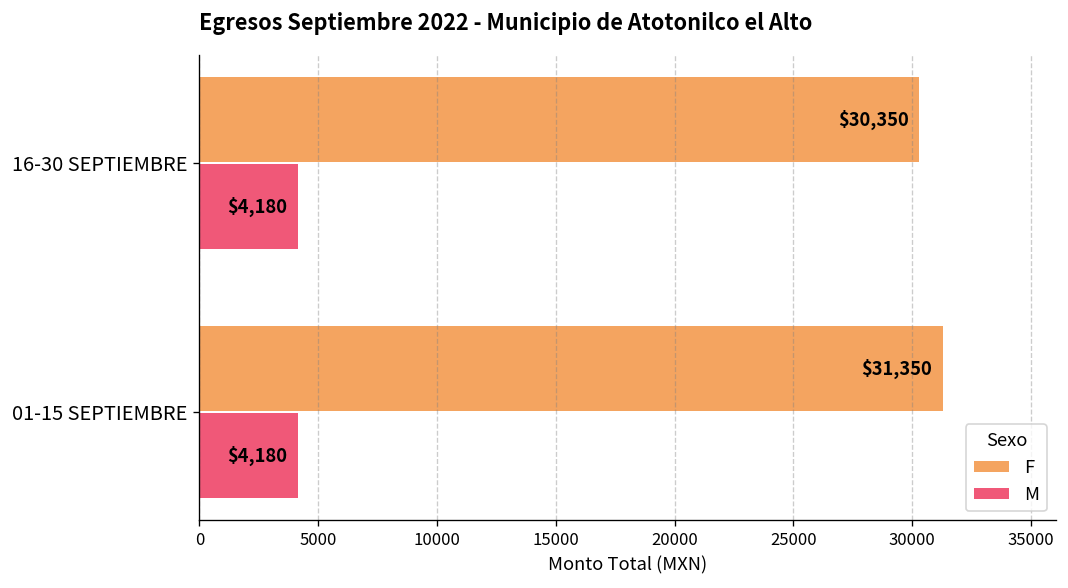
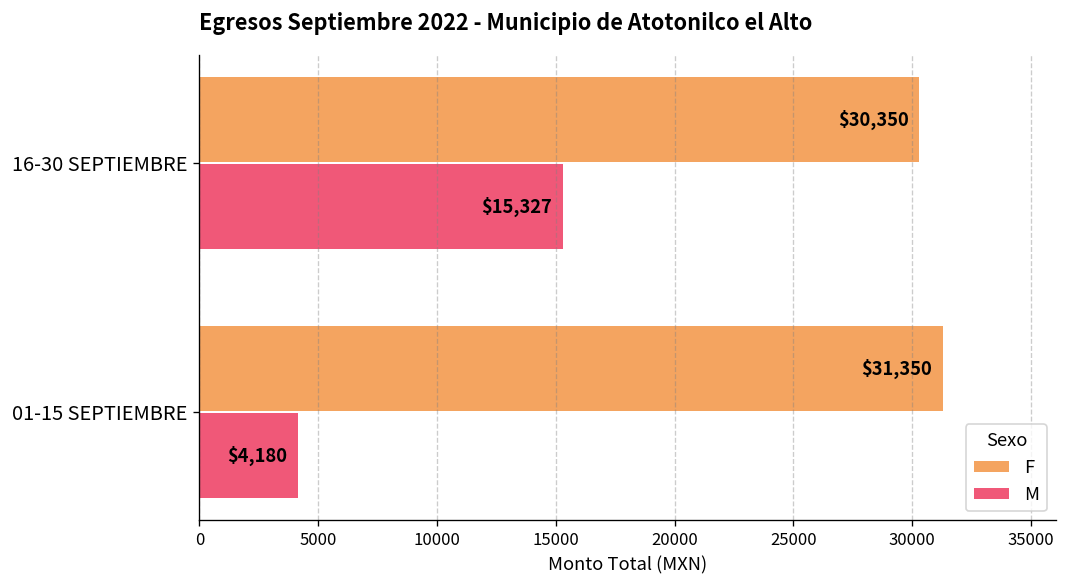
M, 16-30 SEPTIEMBRE: $4,180 -> $15,327
